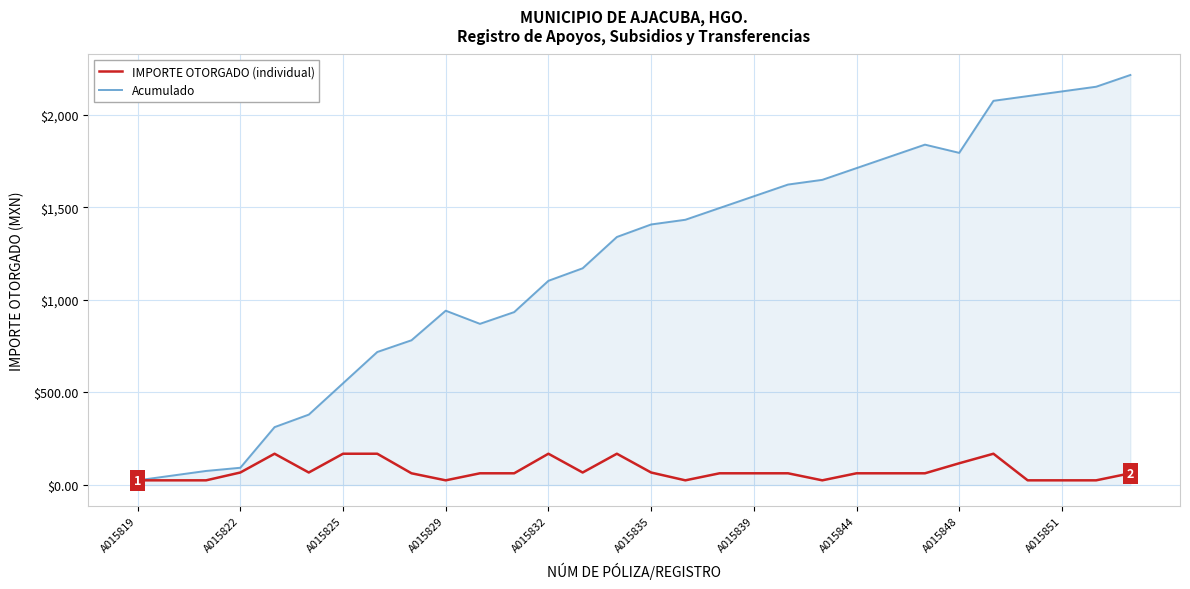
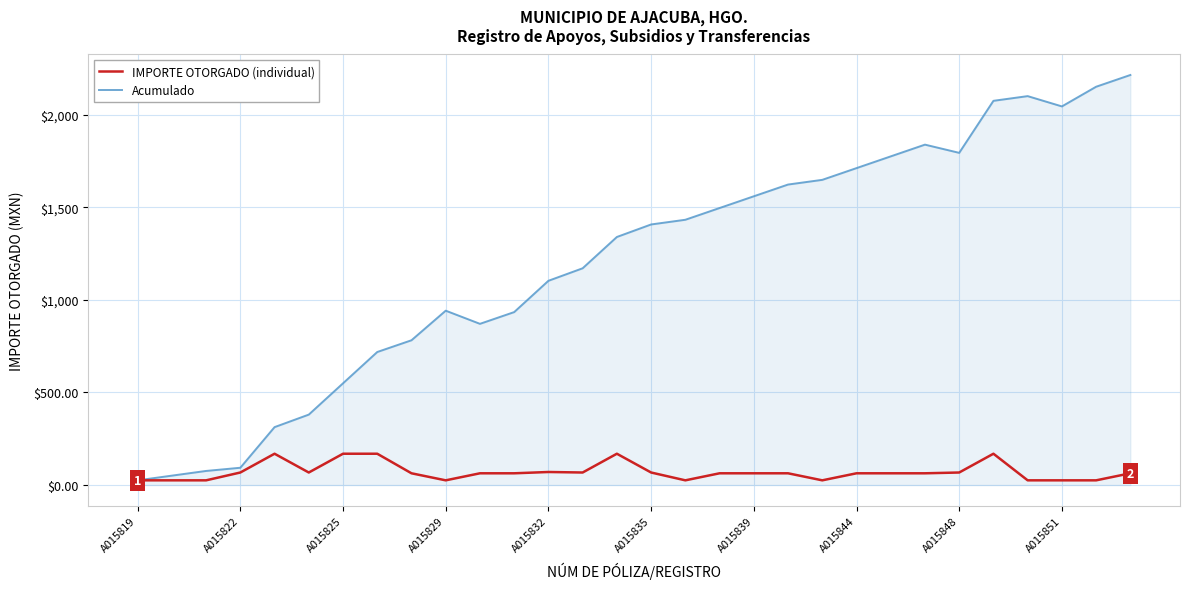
IMPORTE OTORGADO (individual), A015832: $170 -> $70
IMPORTE OTORGADO (individual), A015848: $120 -> $70
Acumulado, A015851: $2,120 -> $2,040
